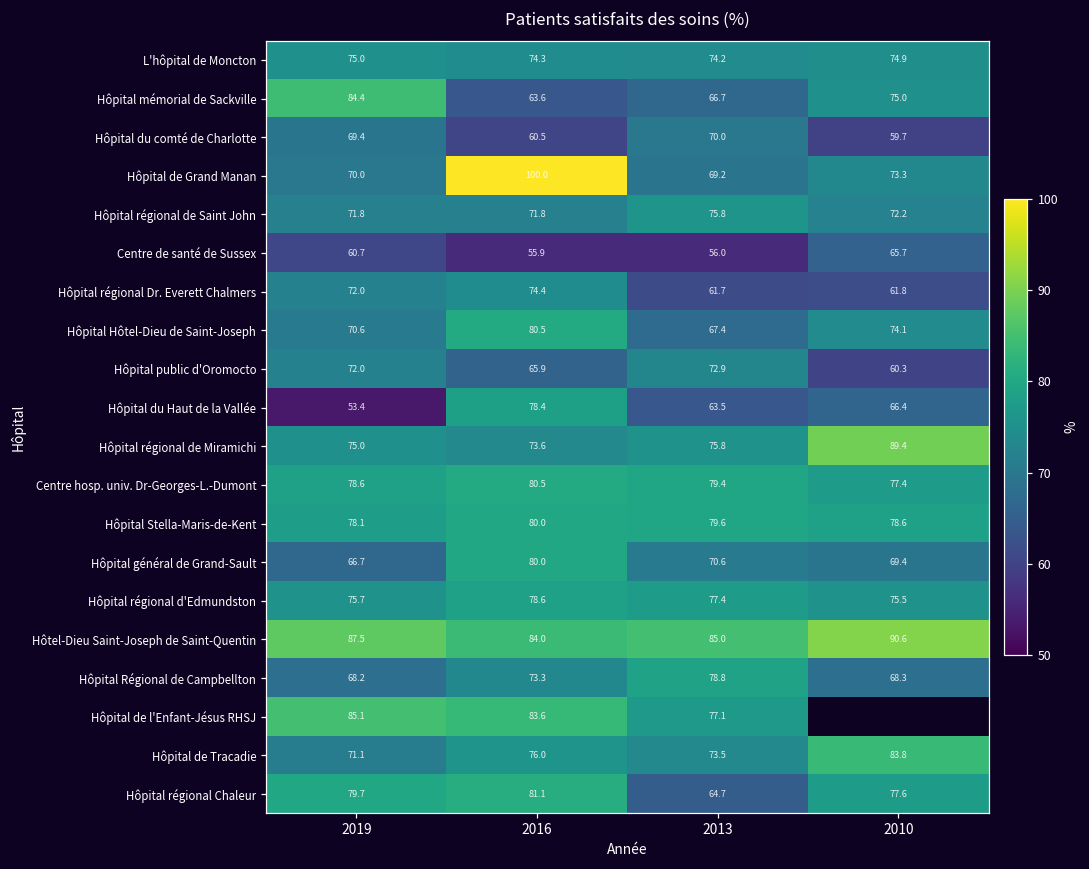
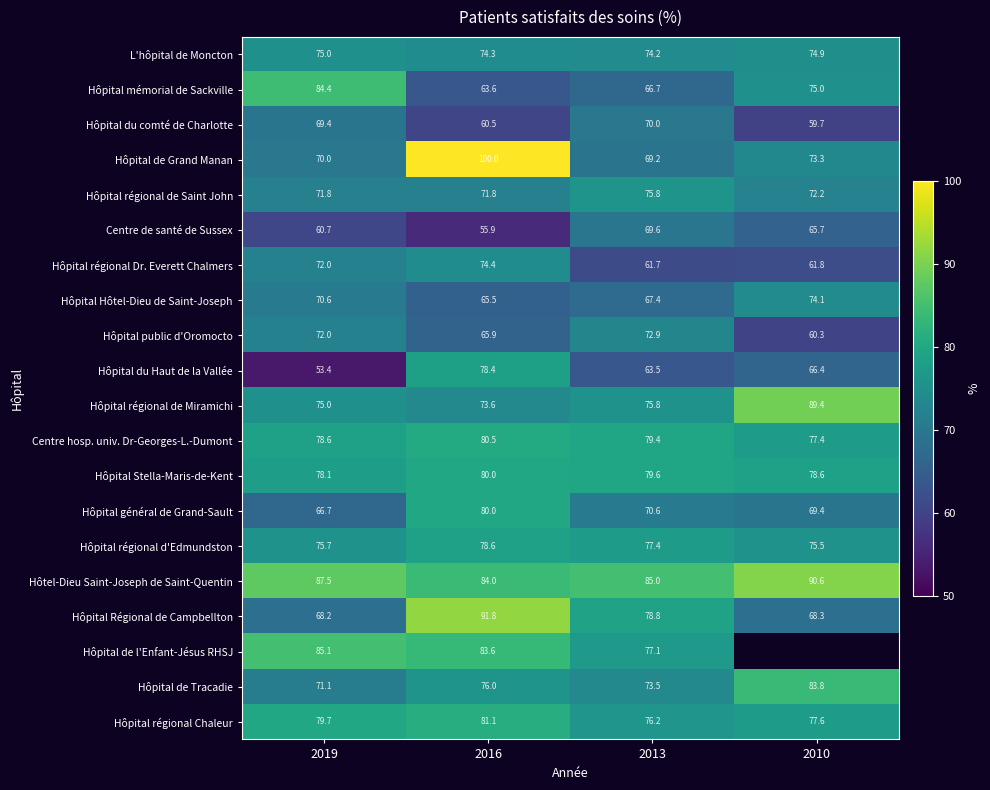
Centre de santé de Sussex, 2013: 56.0 -> 69.6
Hôpital Hôtel-Dieu de Saint-Joseph, 2016: 80.5 -> 65.5
Hôpital Régional de Campbellton, 2016: 73.3 -> 91.8
Hôpital régional Chaleur, 2013: 64.7 -> 76.2
